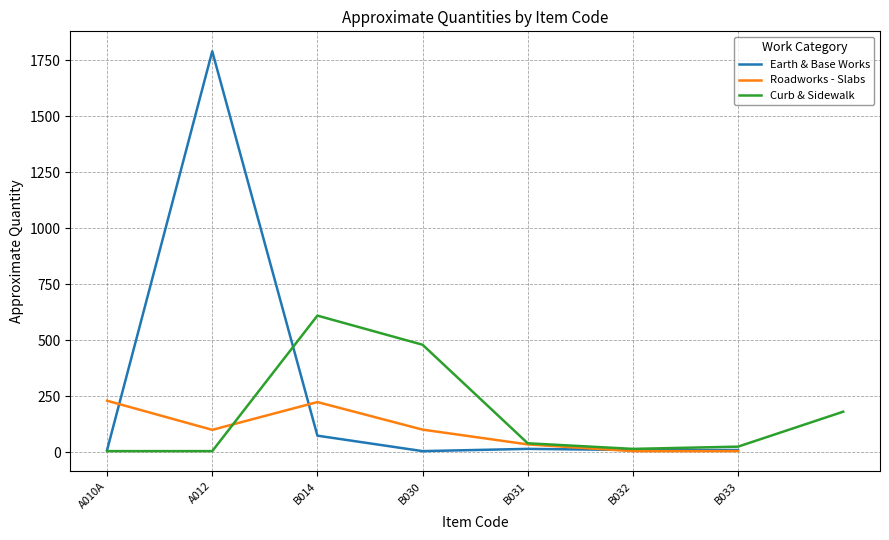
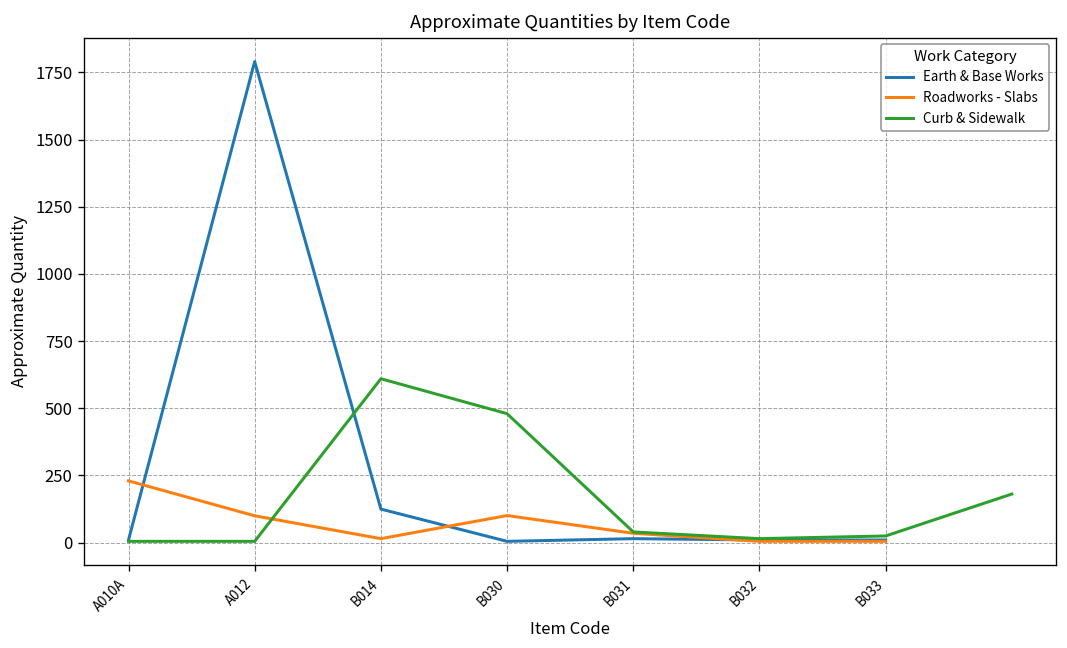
Earth & Base Works, B014: 70 -> 130
Roadworks - Slabs, B014: 220 -> 20
